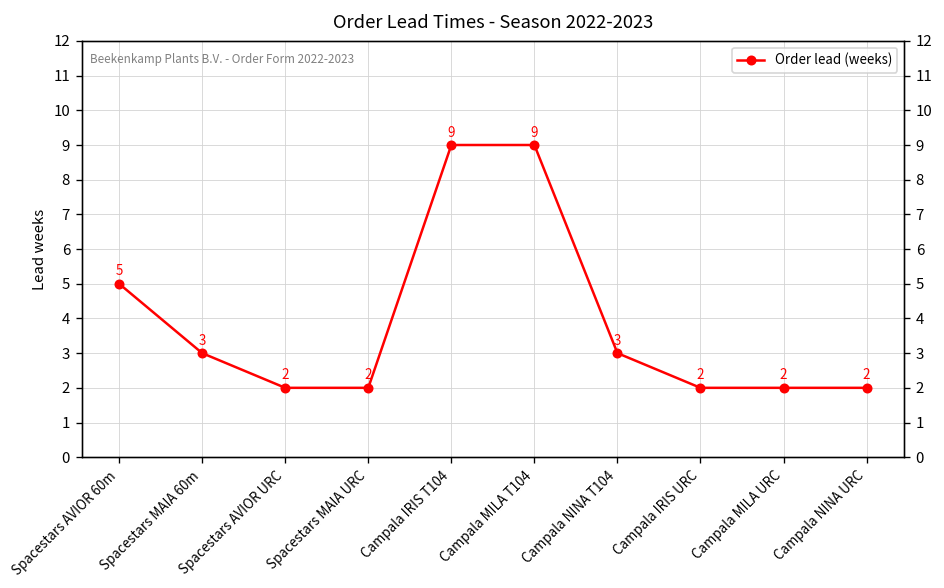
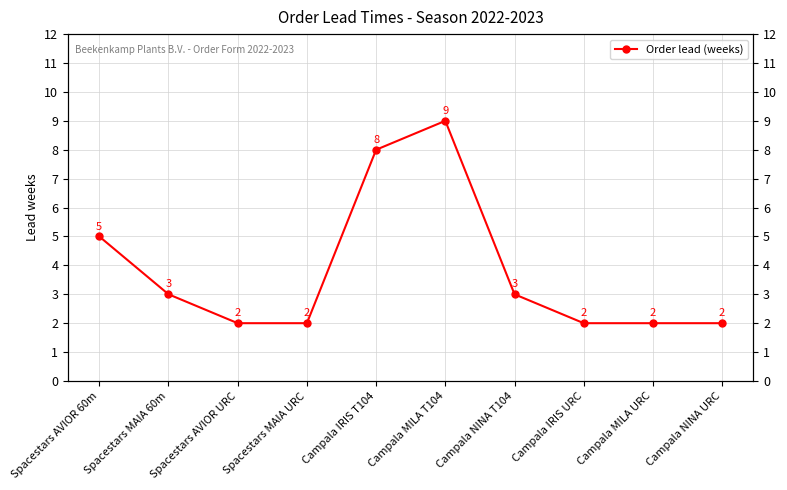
Campala IRIS T104: 9 -> 8
